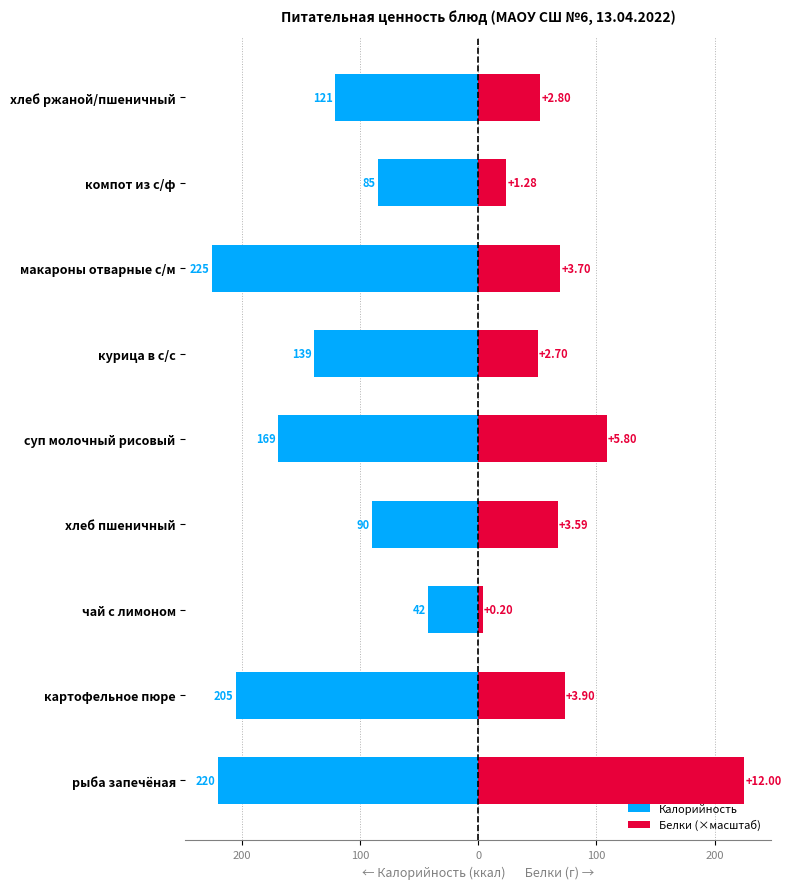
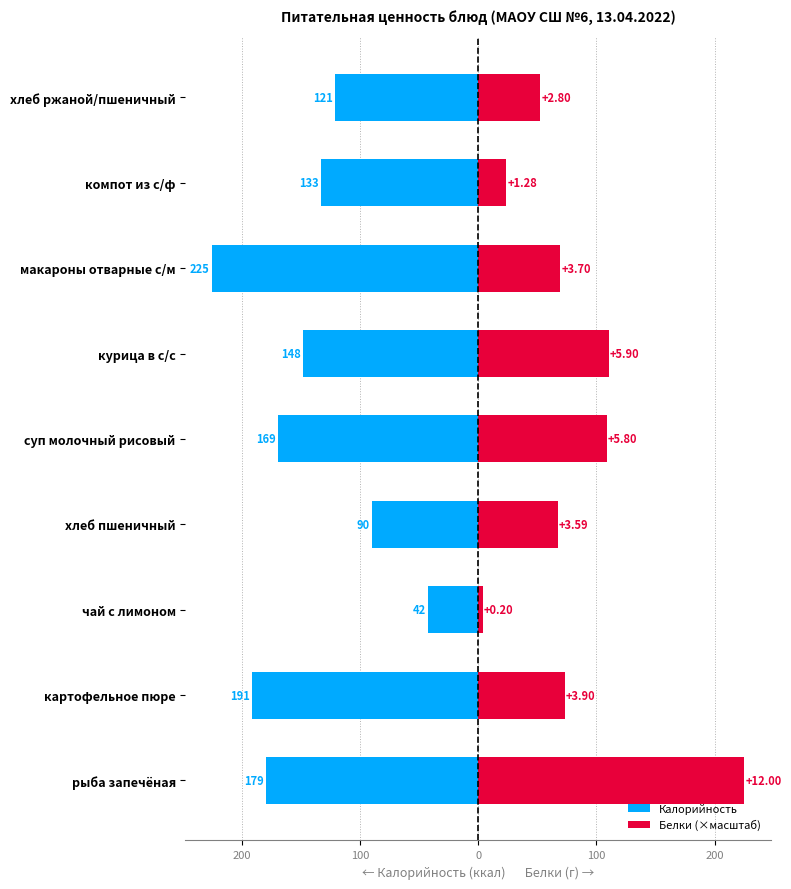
Калорийность, компот из с/ф: 85 -> 133
Калорийность, курица в с/с: 139 -> 148
Белки (×масштаб), курица в с/с: +2.70 -> +5.90
Калорийность, картофельное пюре: 205 -> 191
Калорийность, рыба запечёная: 220 -> 179
